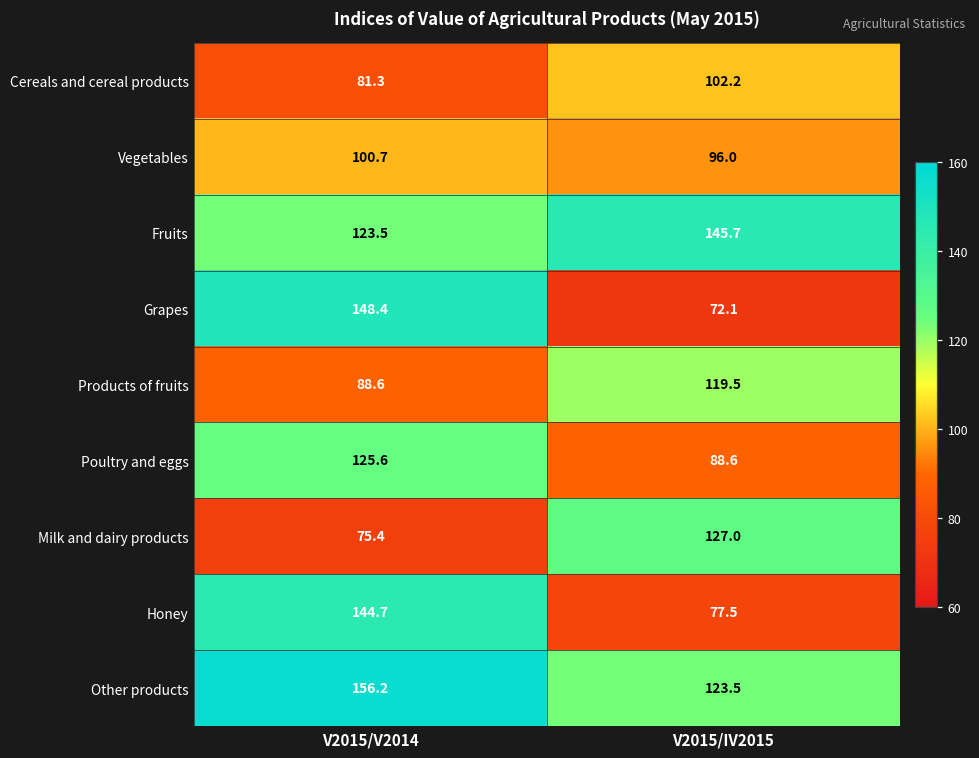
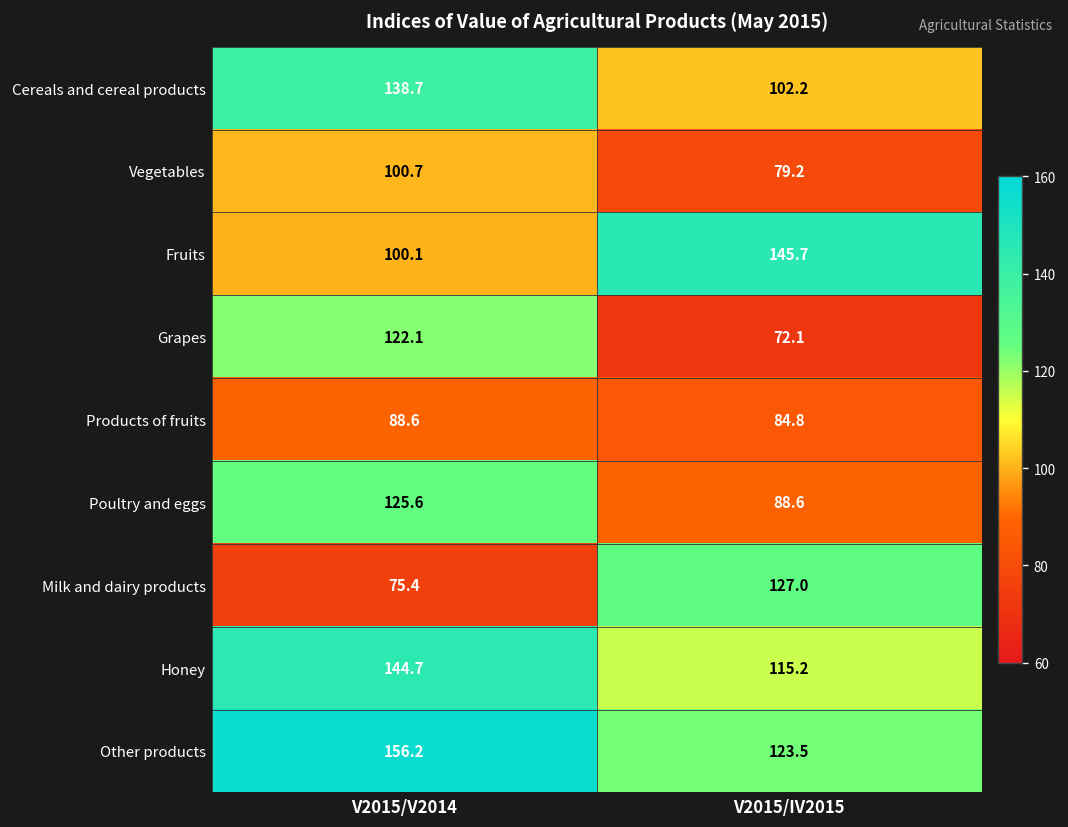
Cereals and cereal products, V2015/V2014: 81.3 -> 138.7
Vegetables, V2015/IV2015: 96.0 -> 79.2
Fruits, V2015/V2014: 123.5 -> 100.1
Grapes, V2015/V2014: 148.4 -> 122.1
Products of fruits, V2015/IV2015: 119.5 -> 84.8
Honey, V2015/IV2015: 77.5 -> 115.2
